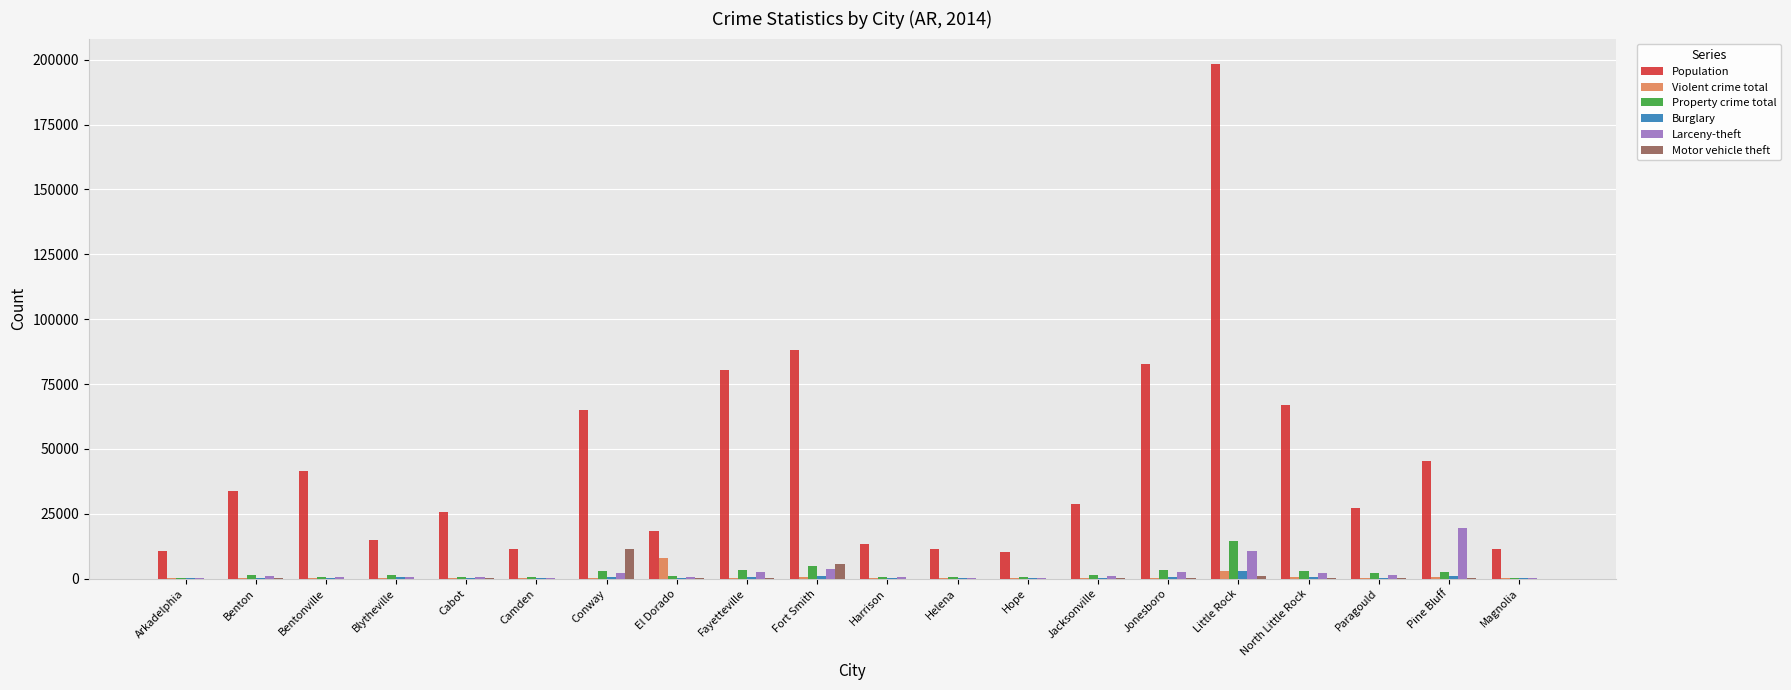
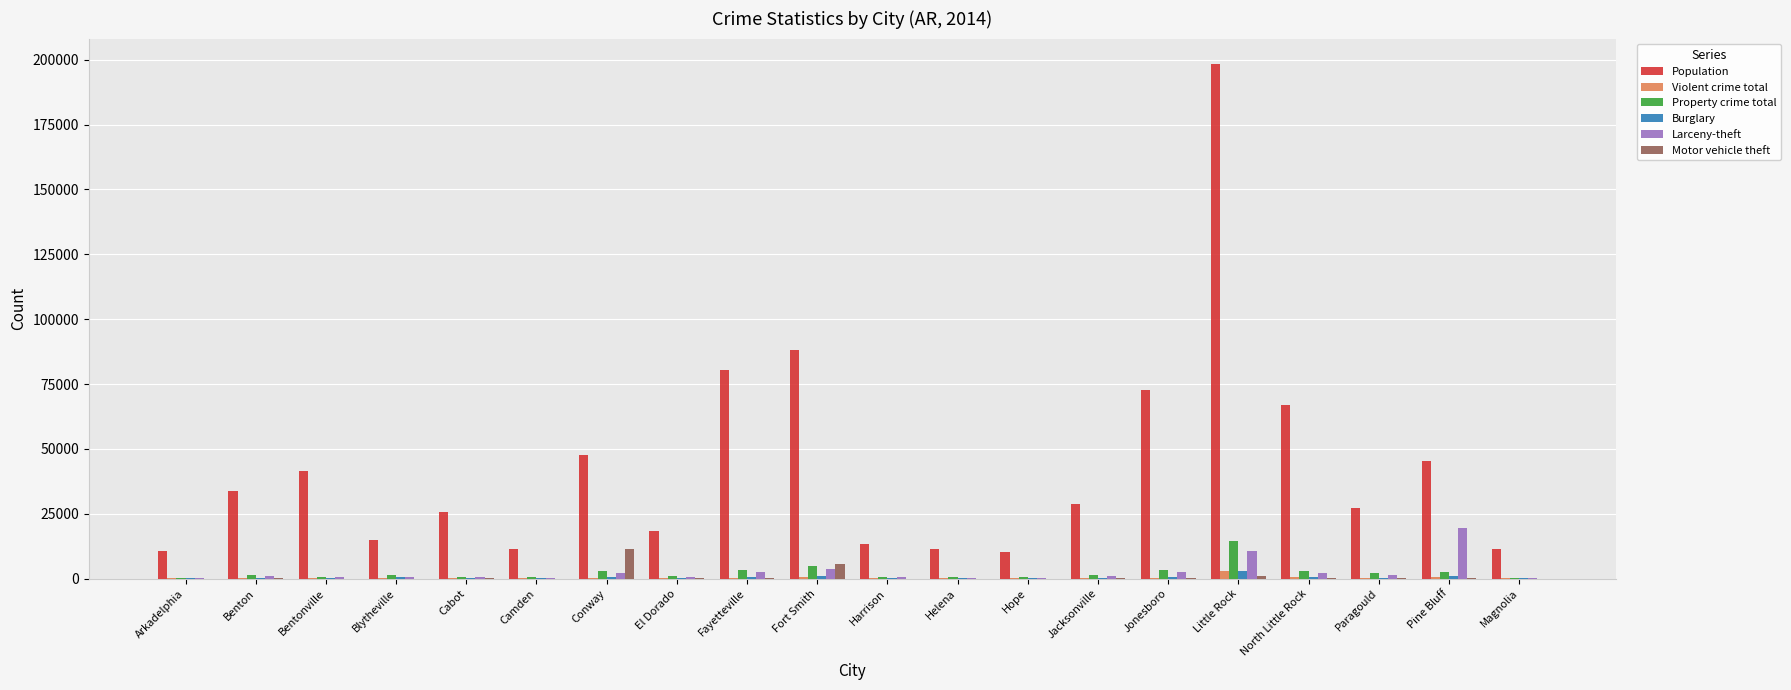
Population, Conway: 65000 -> 47000
Violent crime total, El Dorado: 8000 -> 0
Population, Jonesboro: 83000 -> 73000
